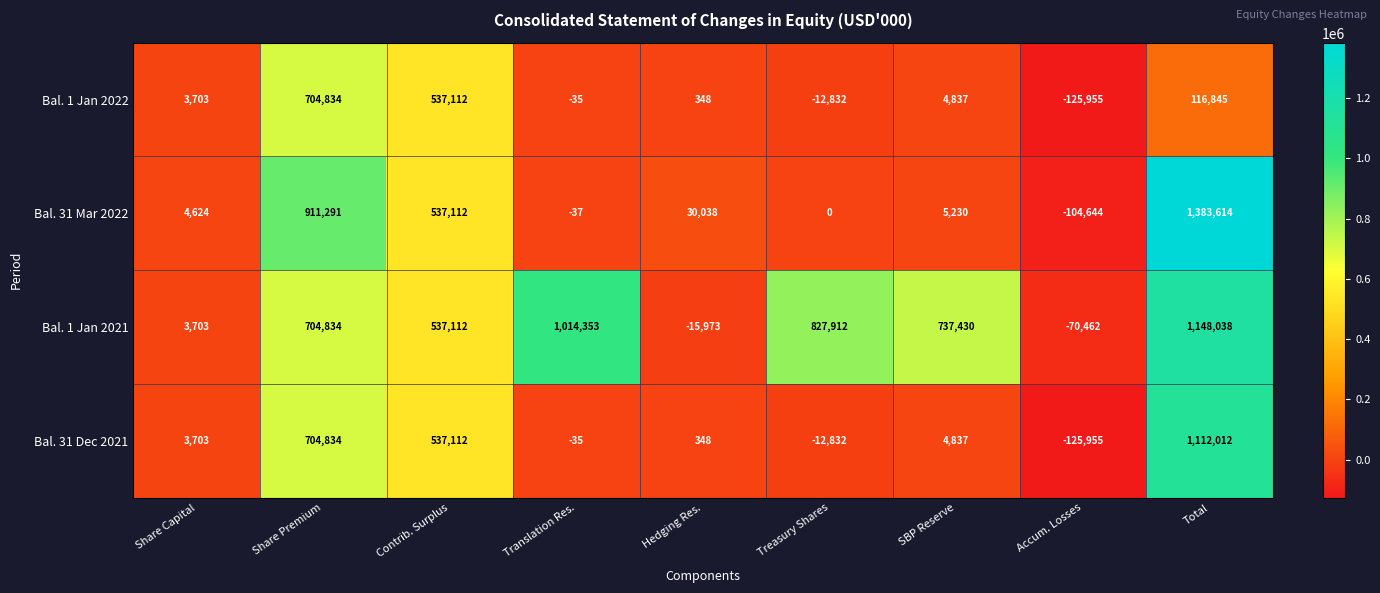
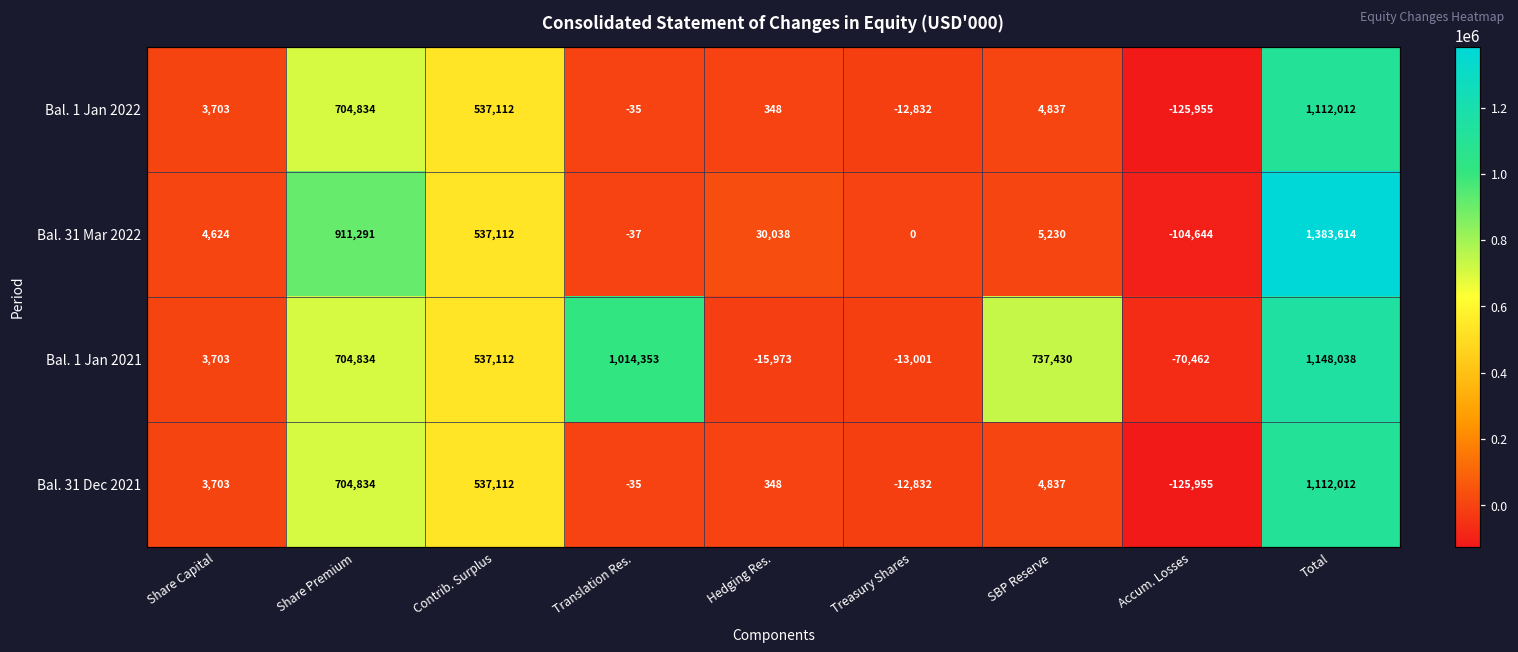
Bal. 1 Jan 2022, Total: 116,845 -> 1,112,012
Bal. 1 Jan 2021, Treasury Shares: 827,912 -> -13,001
